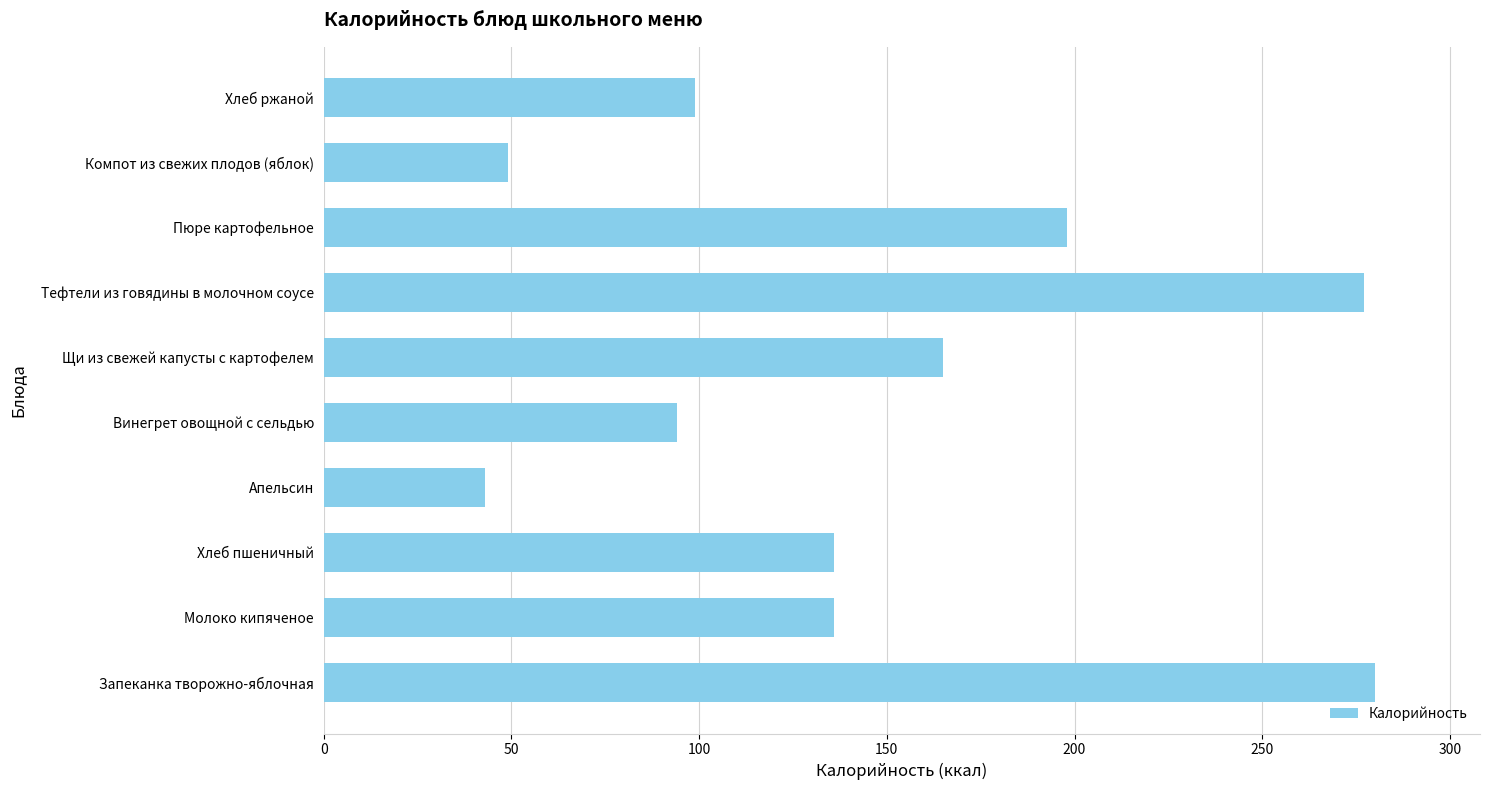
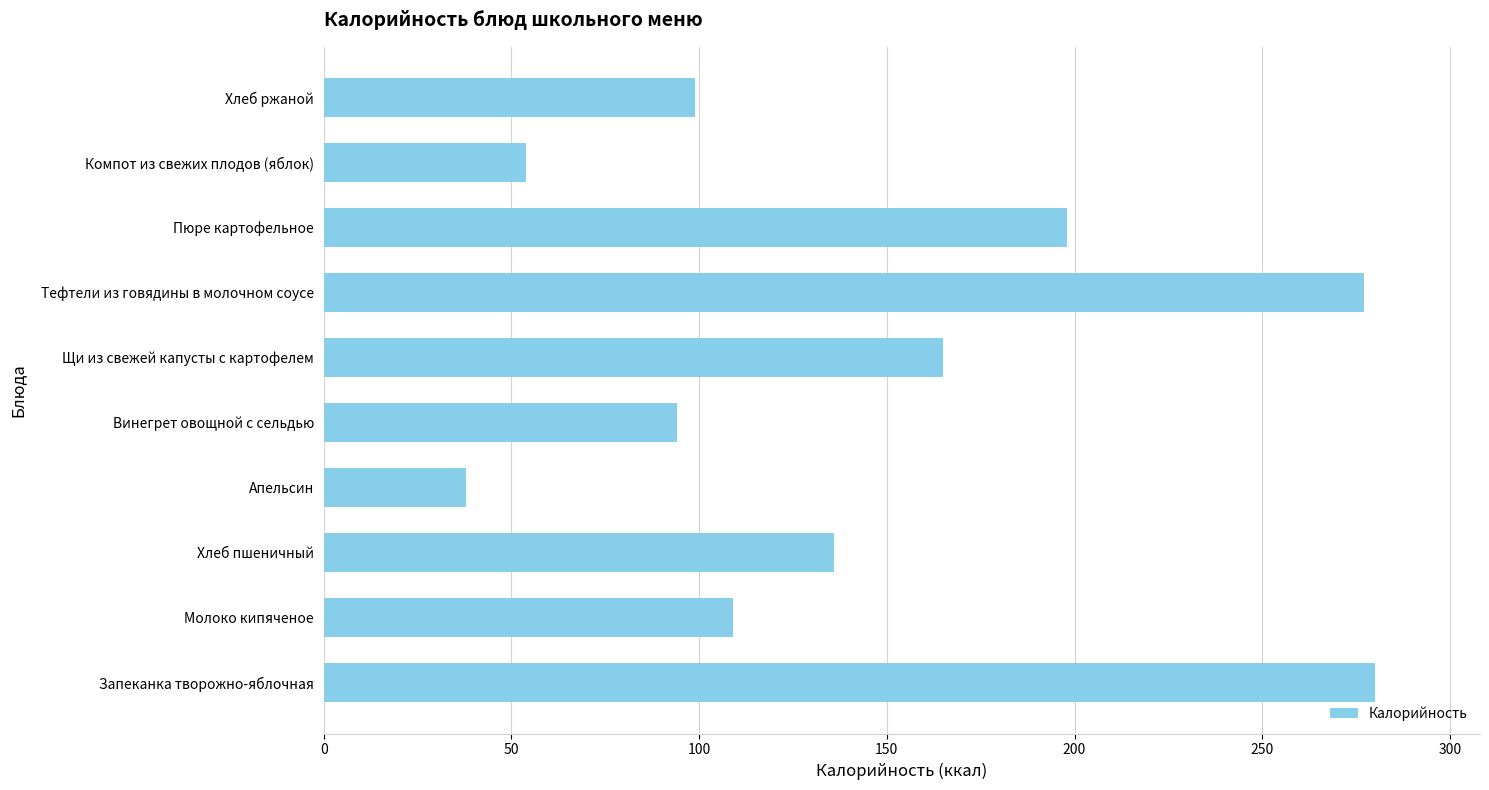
Компот из свежих плодов (яблок): 49 -> 54
Апельсин: 43 -> 38
Молоко кипяченое: 136 -> 109
